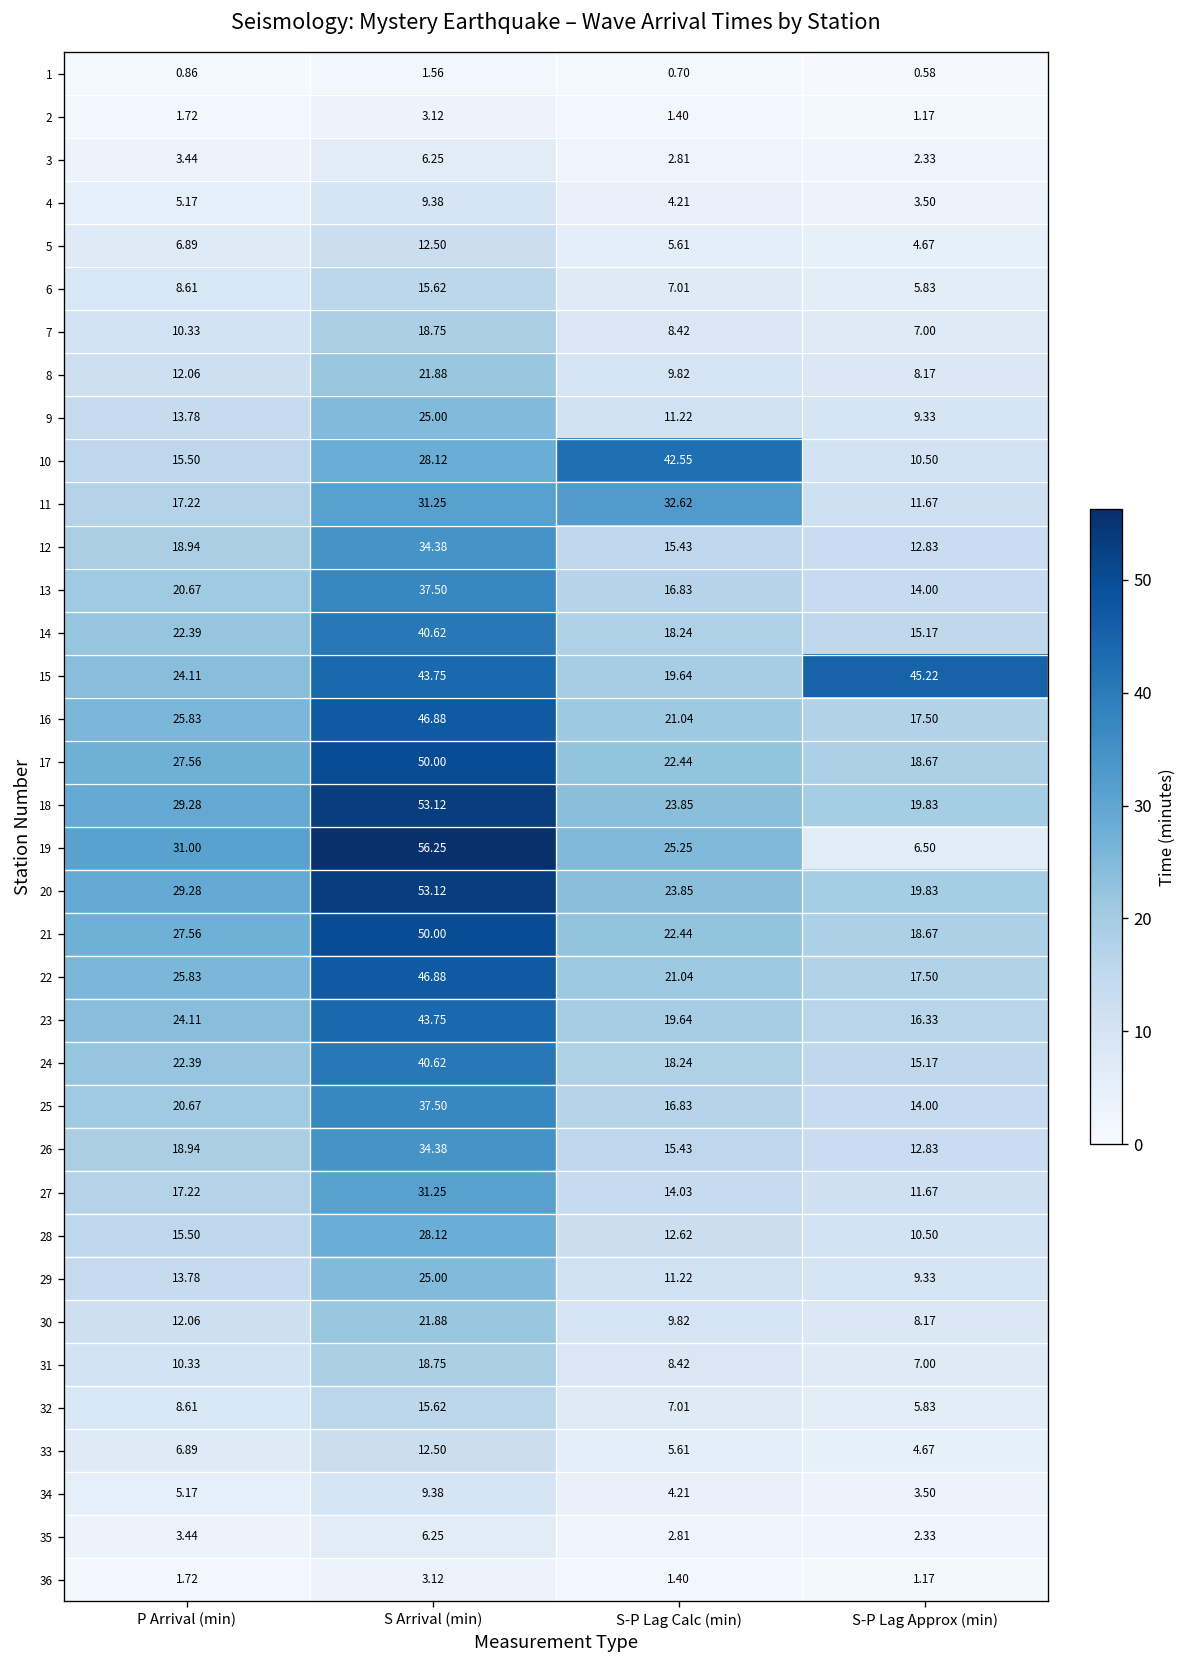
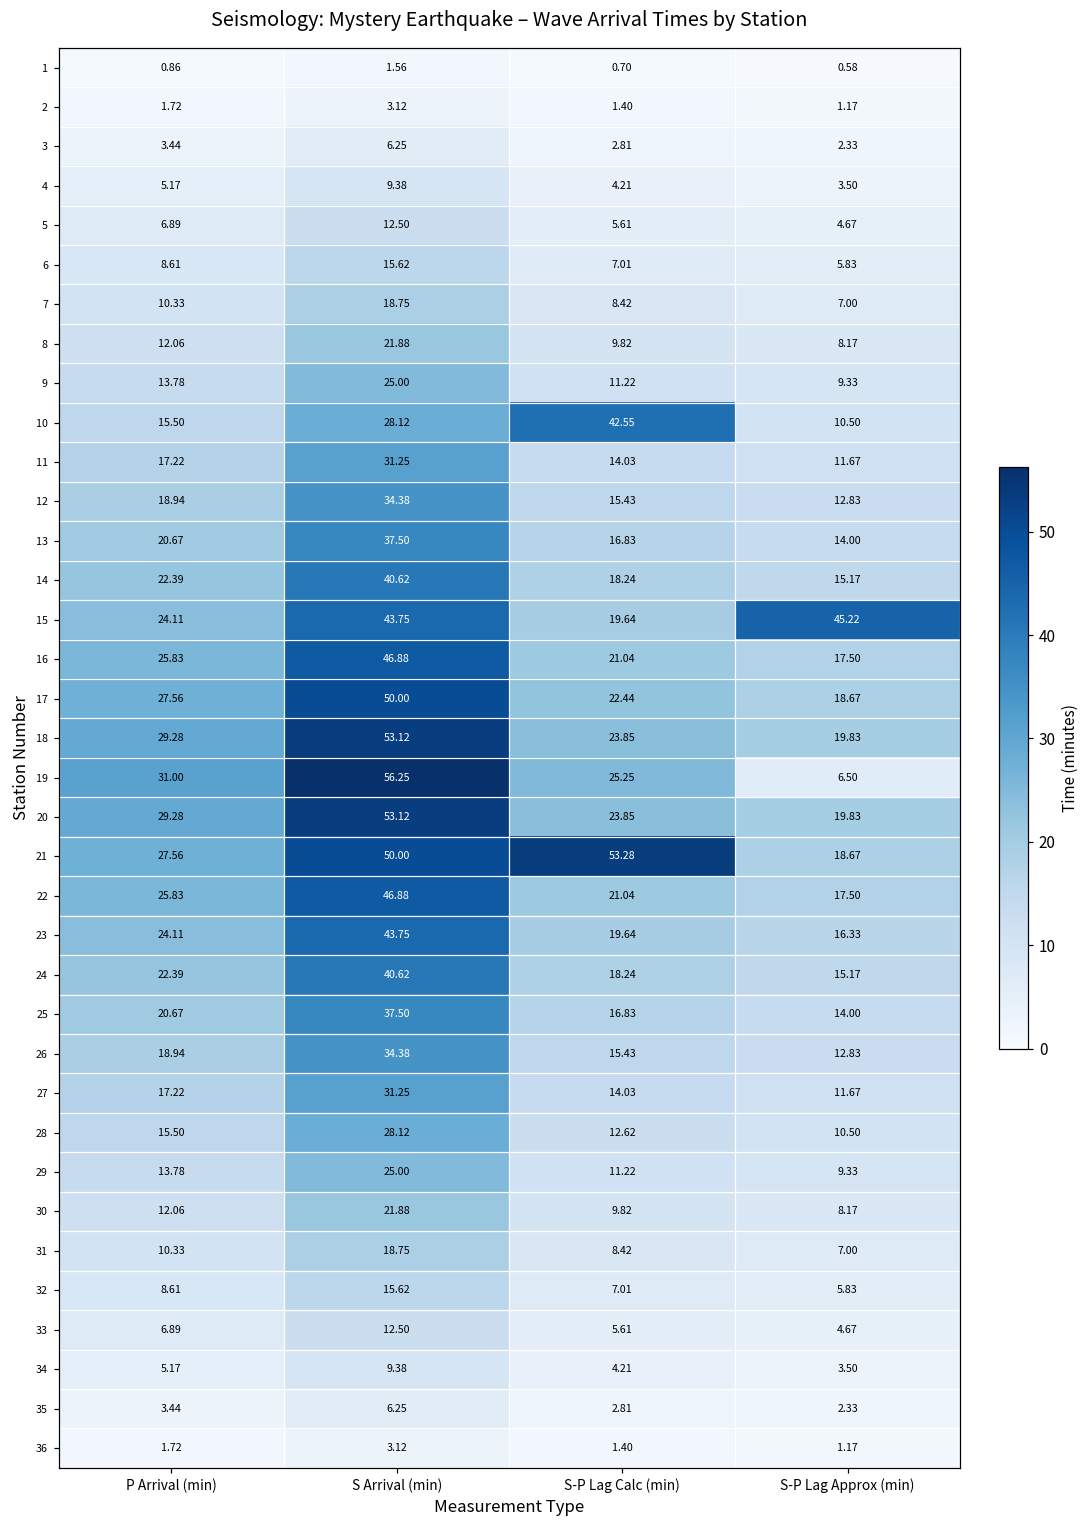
11, S-P Lag Calc (min): 32.62 -> 14.03
21, S-P Lag Calc (min): 22.44 -> 53.28
